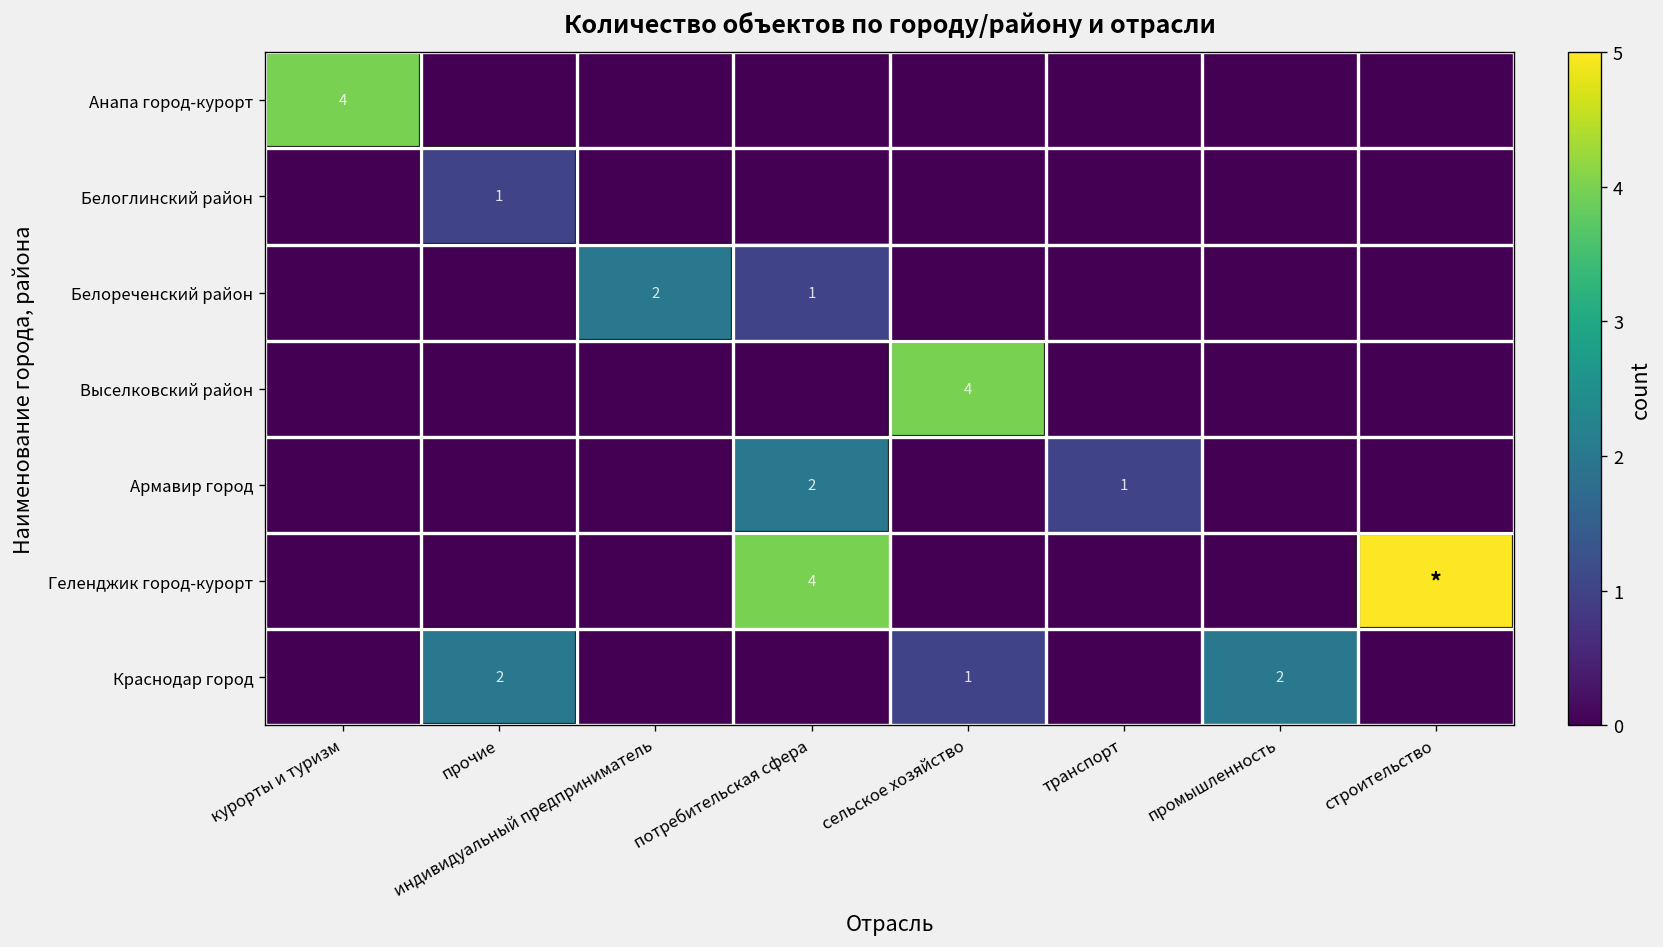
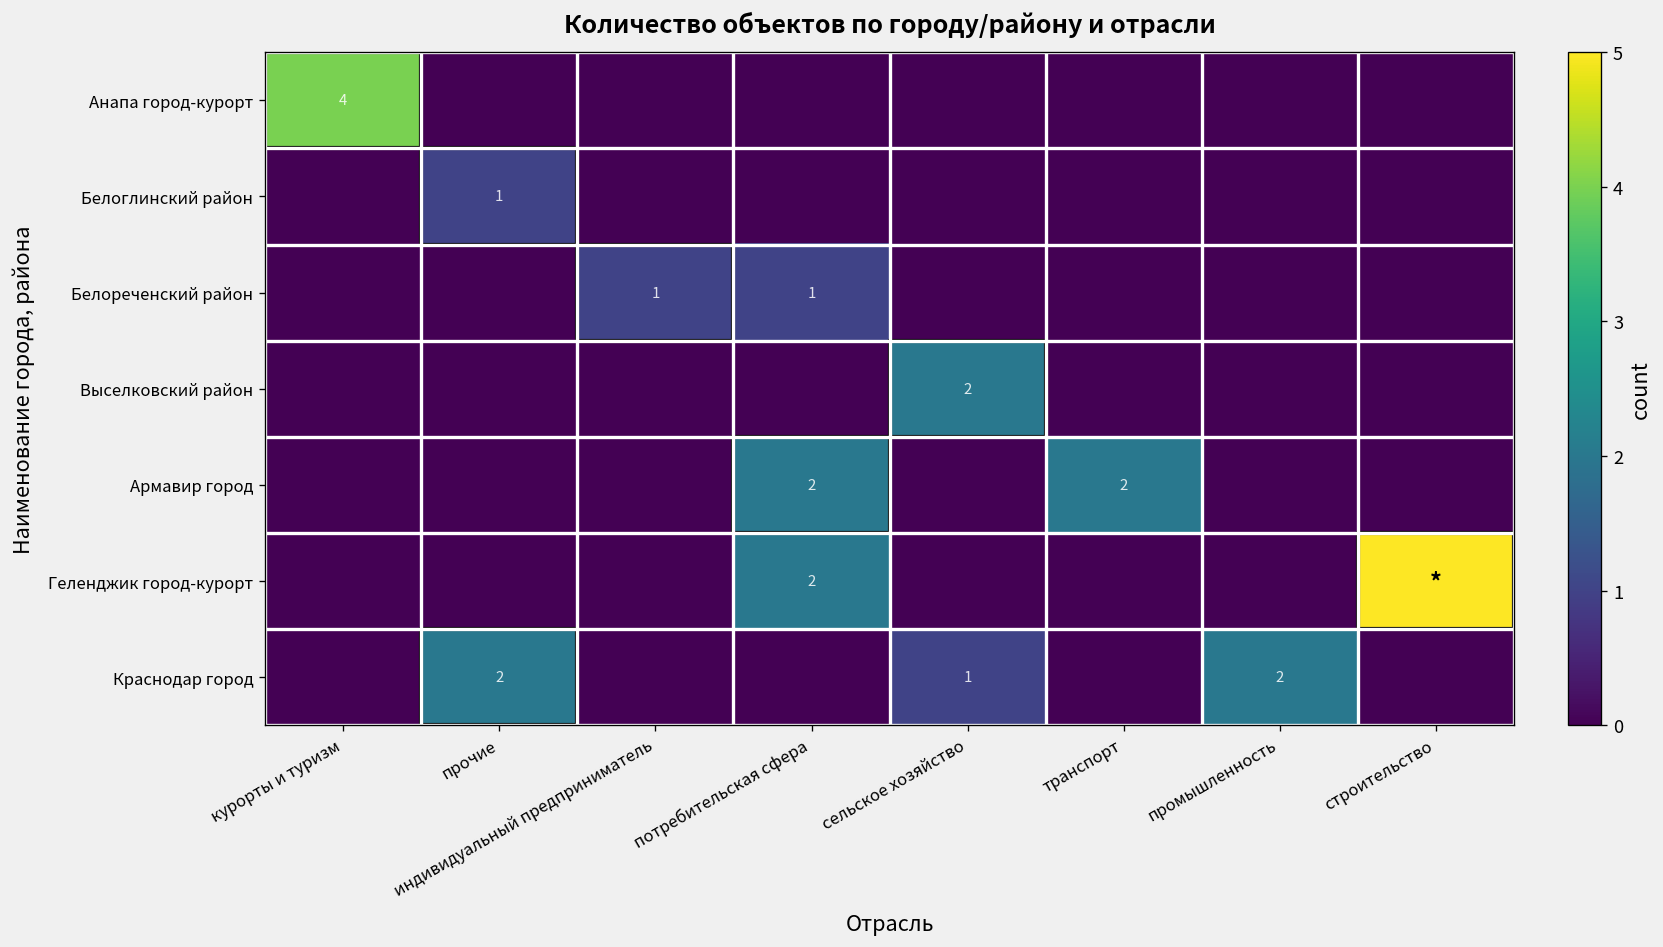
Белореченский район, индивидуальный предприниматель: 2 -> 1
Выселковский район, сельское хозяйство: 4 -> 2
Армавир город, транспорт: 1 -> 2
Геленджик город-курорт, потребительская сфера: 4 -> 2
